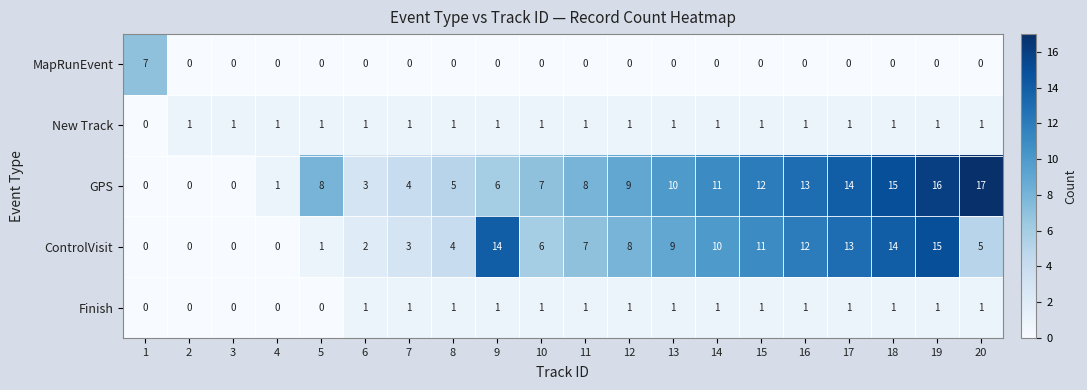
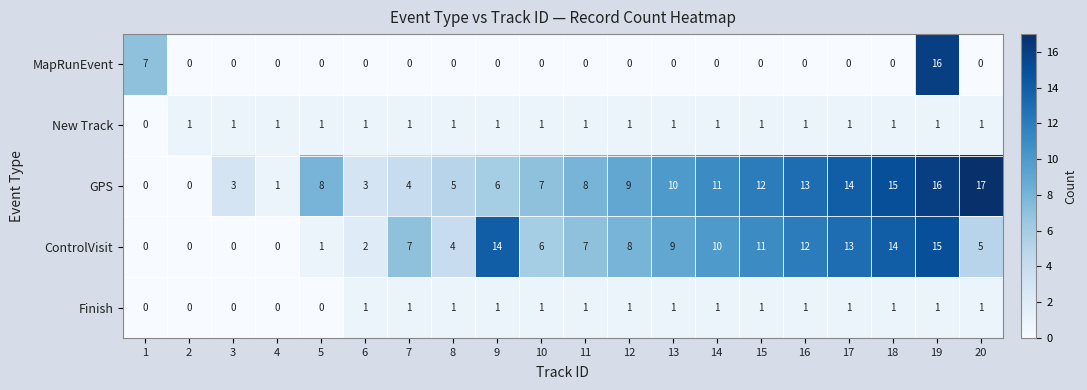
MapRunEvent, 19: 0 -> 16
GPS, 3: 0 -> 3
ControlVisit, 7: 3 -> 7
